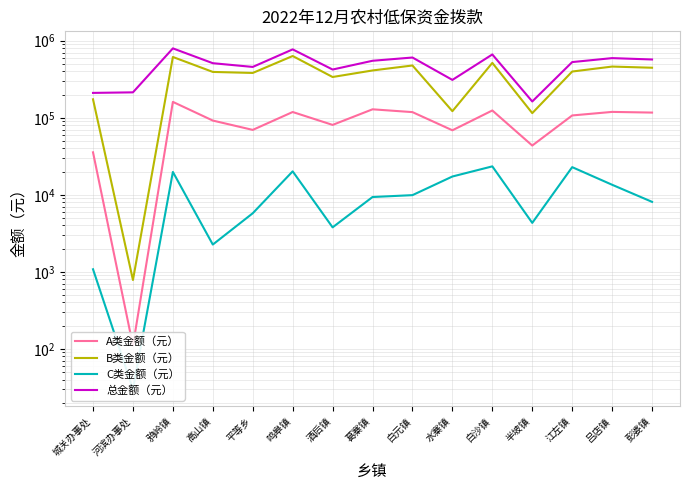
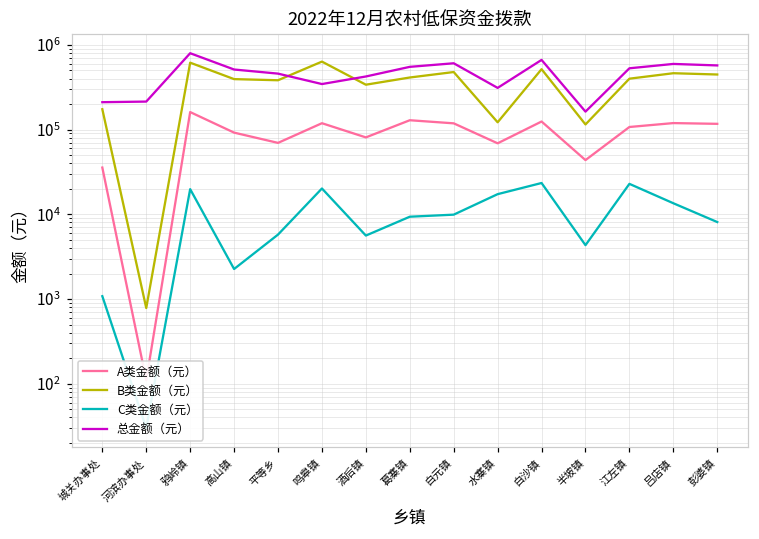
总金额（元）, 鸣皋镇: 800000 -> 300000
C类金额（元）, 酒后镇: 4000 -> 6000
